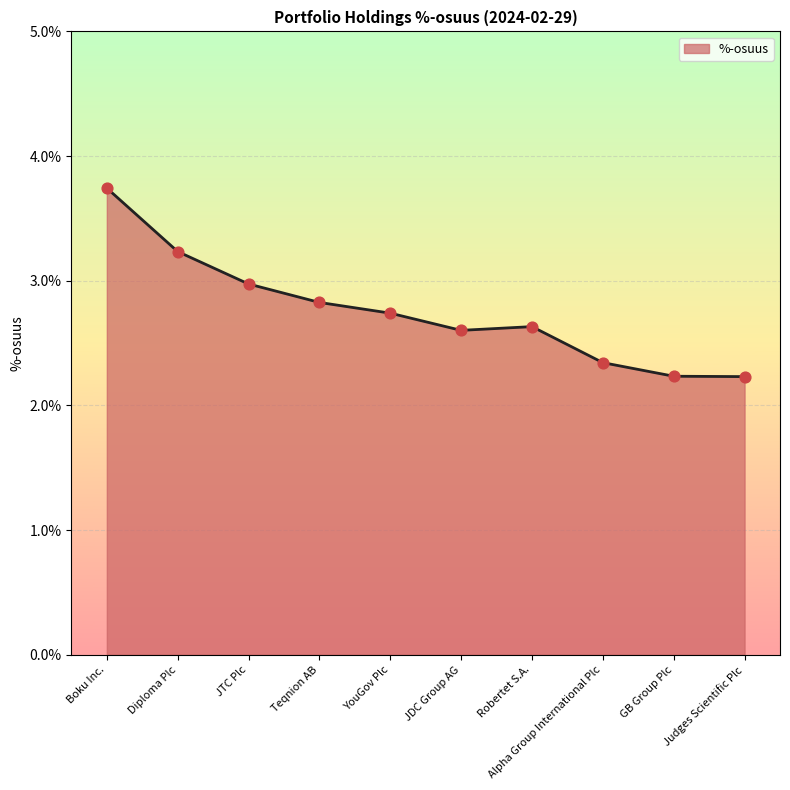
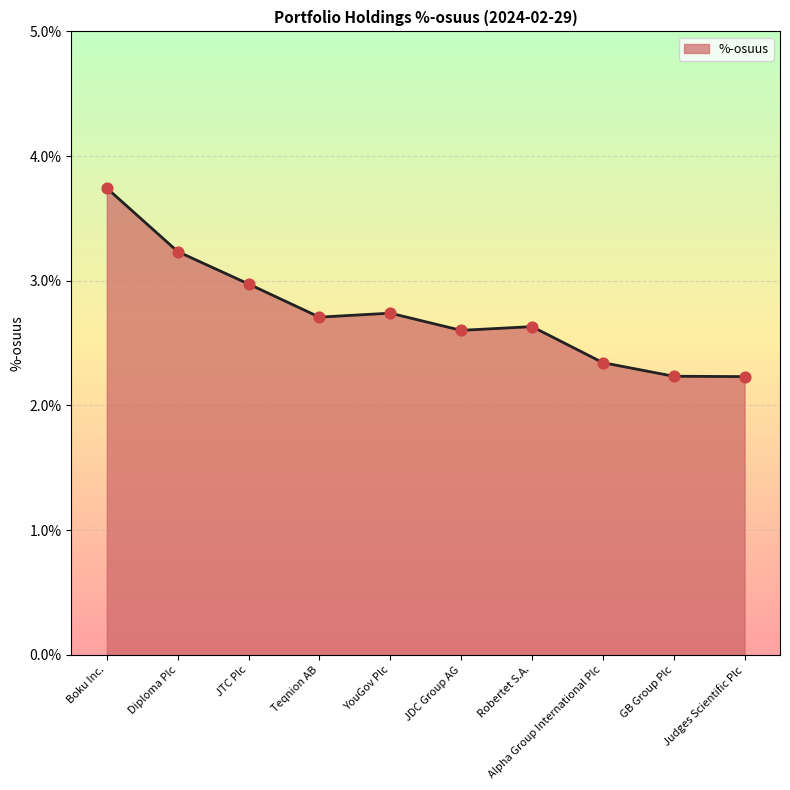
Teqnion AB: 2.83% -> 2.71%
